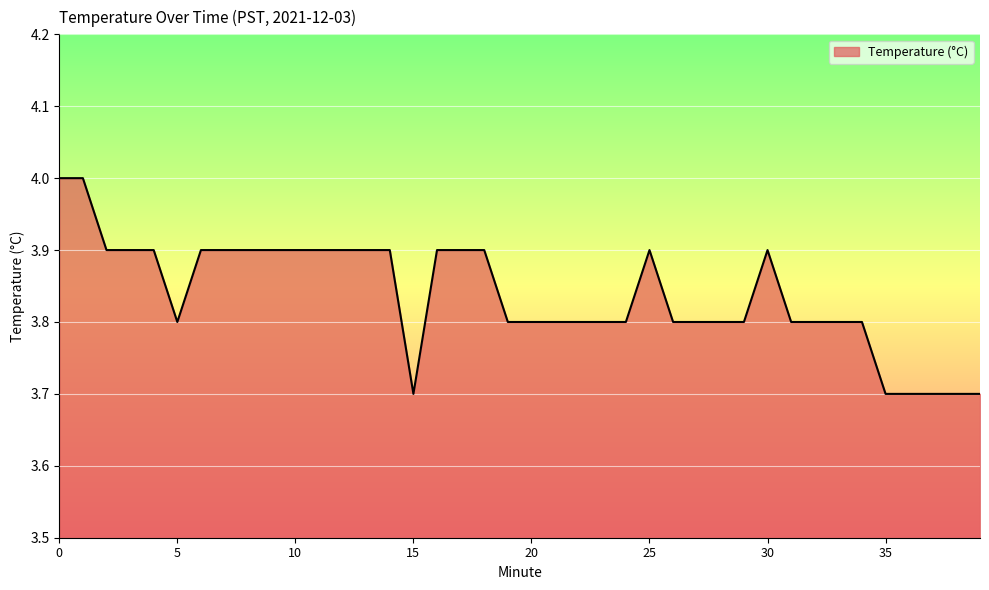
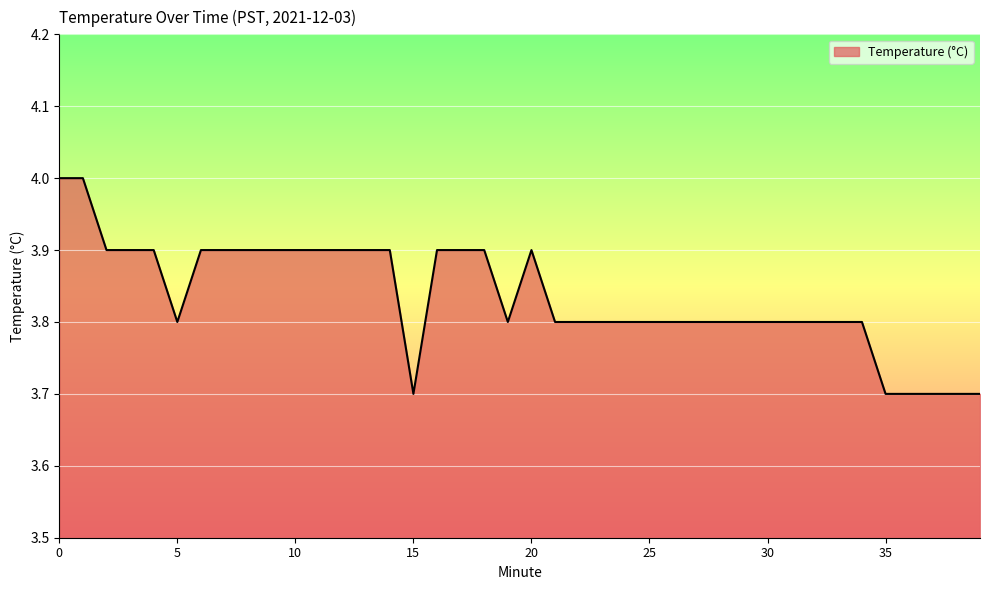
20: 3.8 -> 3.9
25: 3.9 -> 3.8
30: 3.9 -> 3.8
